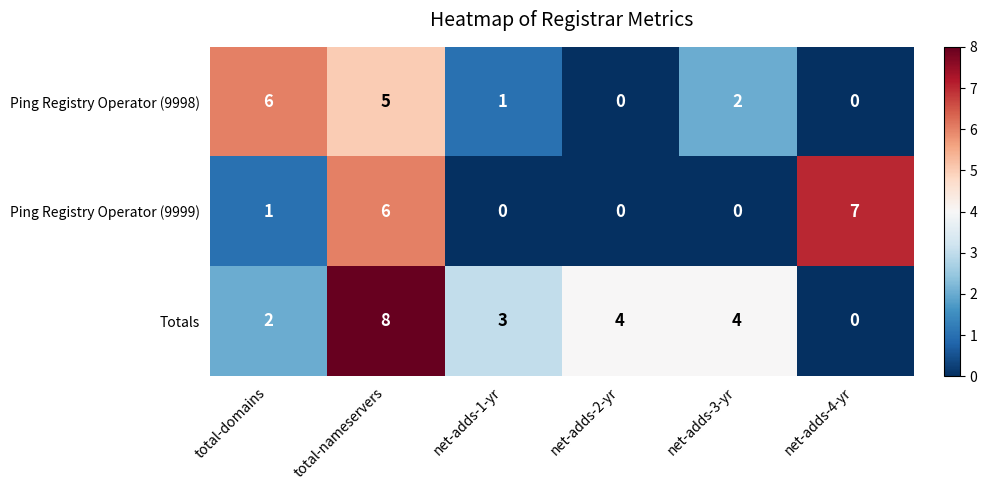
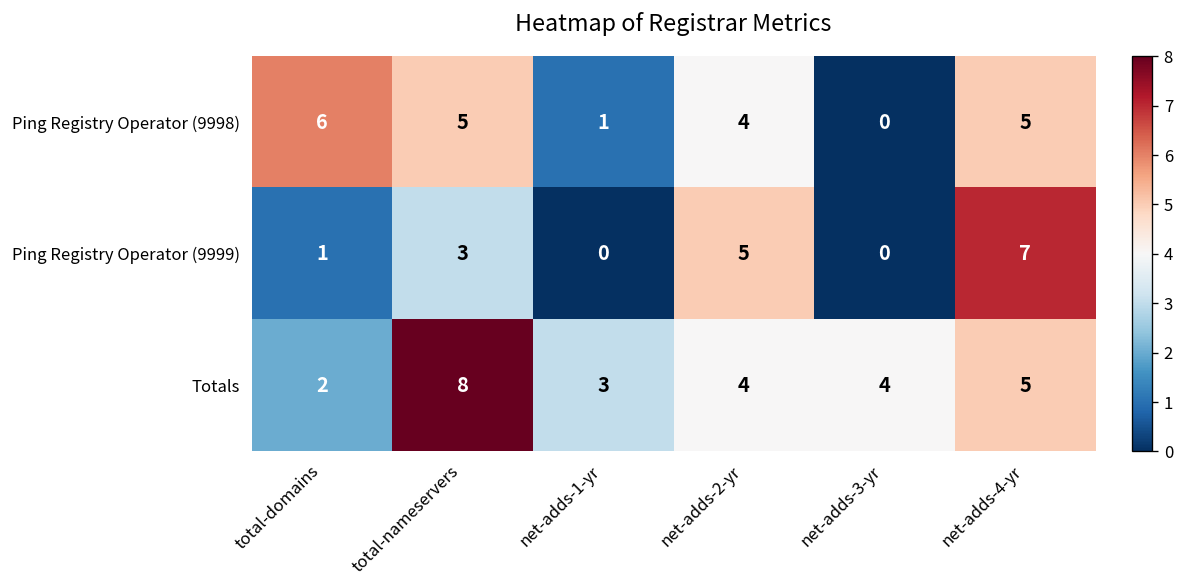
Ping Registry Operator (9998), net-adds-2-yr: 0 -> 4
Ping Registry Operator (9998), net-adds-3-yr: 2 -> 0
Ping Registry Operator (9998), net-adds-4-yr: 0 -> 5
Ping Registry Operator (9999), total-nameservers: 6 -> 3
Ping Registry Operator (9999), net-adds-2-yr: 0 -> 5
Totals, net-adds-4-yr: 0 -> 5
